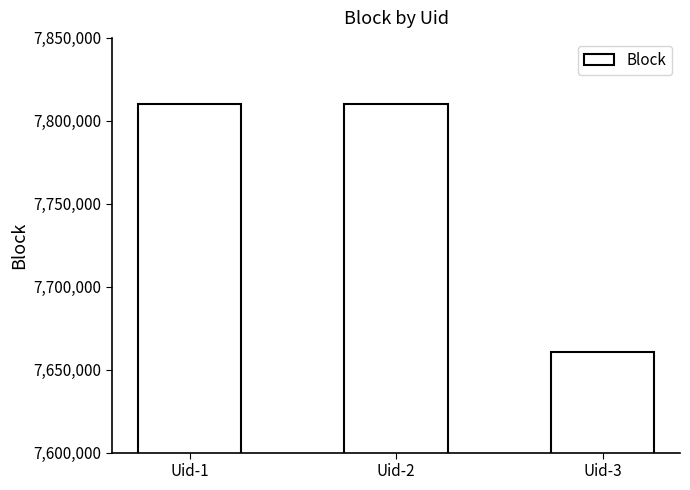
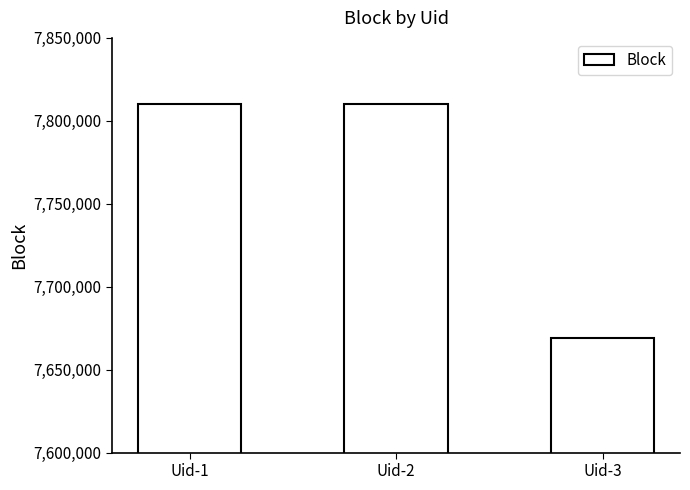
Uid-3: 7,661,000 -> 7,669,000
